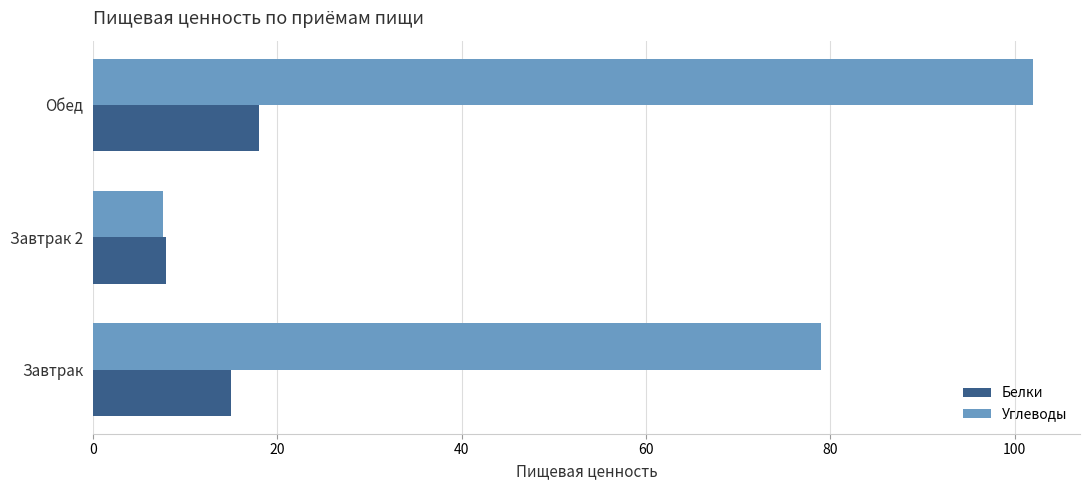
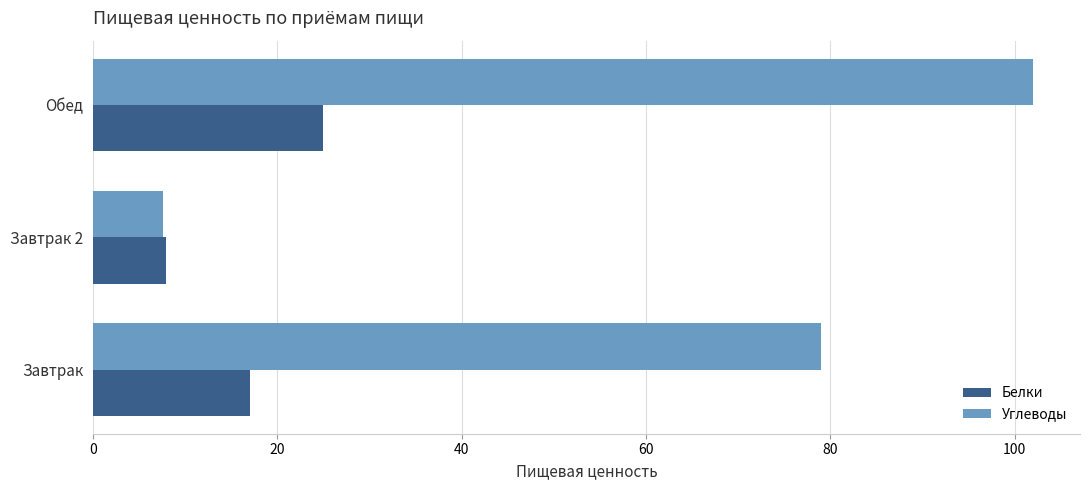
Белки, Обед: 18 -> 25
Белки, Завтрак: 15 -> 17
